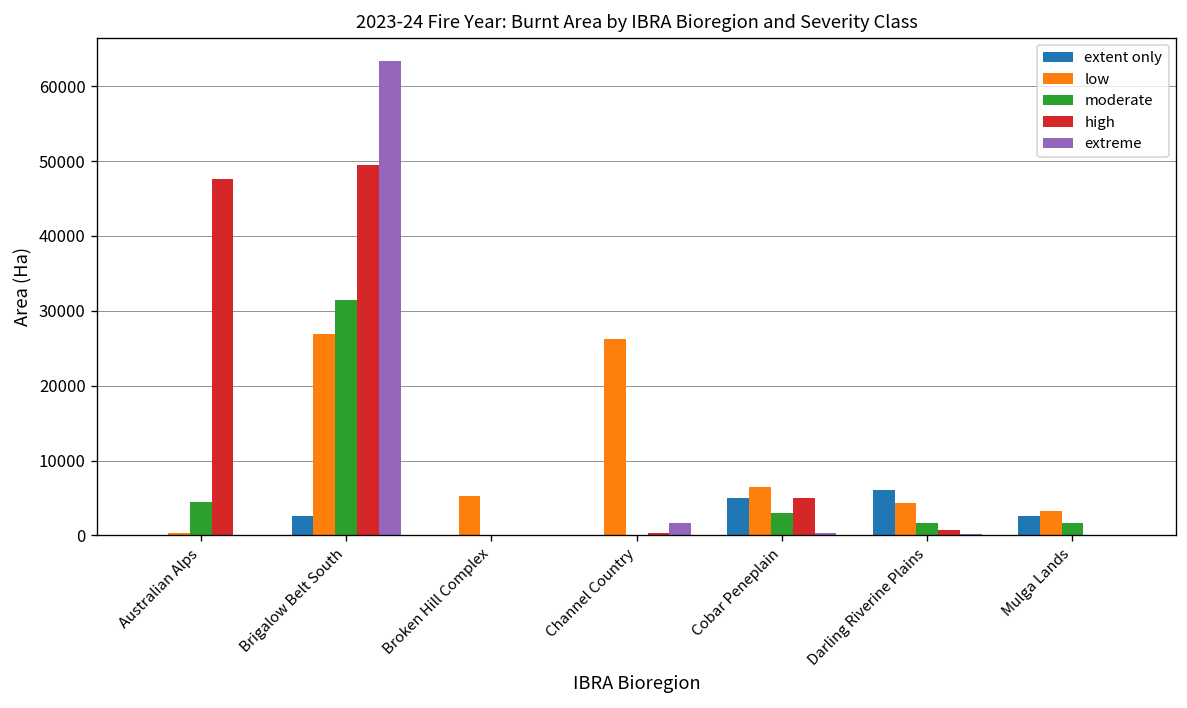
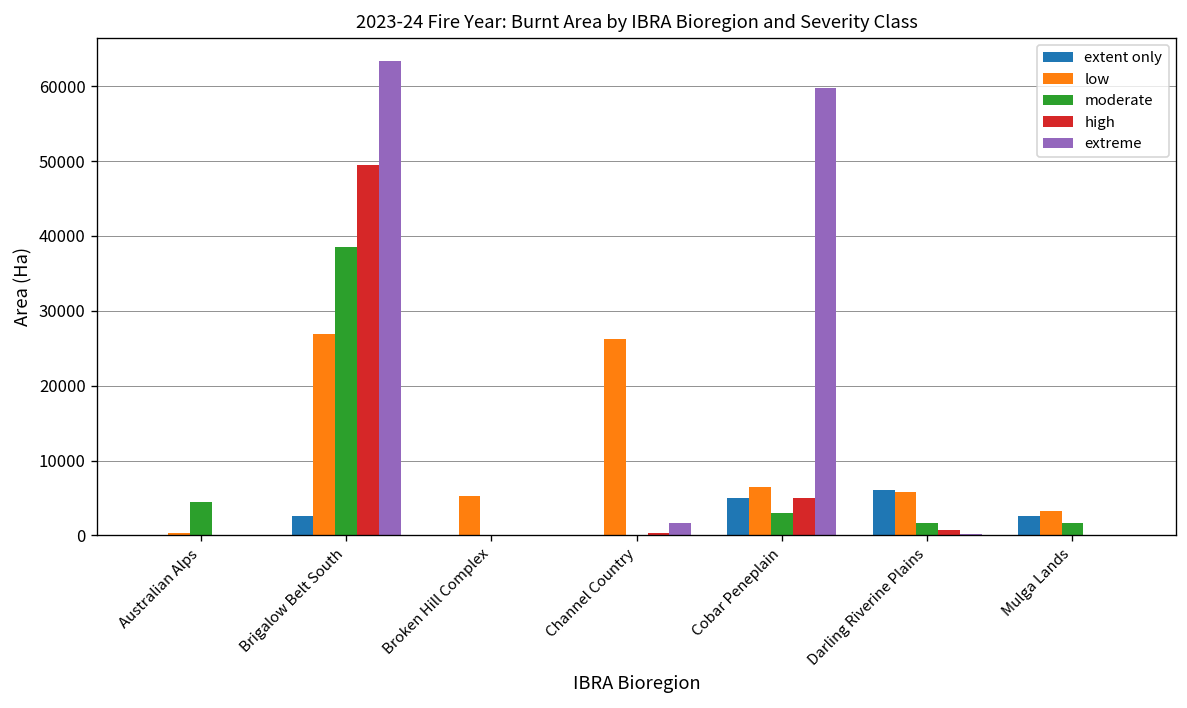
high, Australian Alps: 48000 -> 0
moderate, Brigalow Belt South: 31000 -> 38000
extreme, Cobar Peneplain: 0 -> 60000
low, Darling Riverine Plains: 4000 -> 6000
